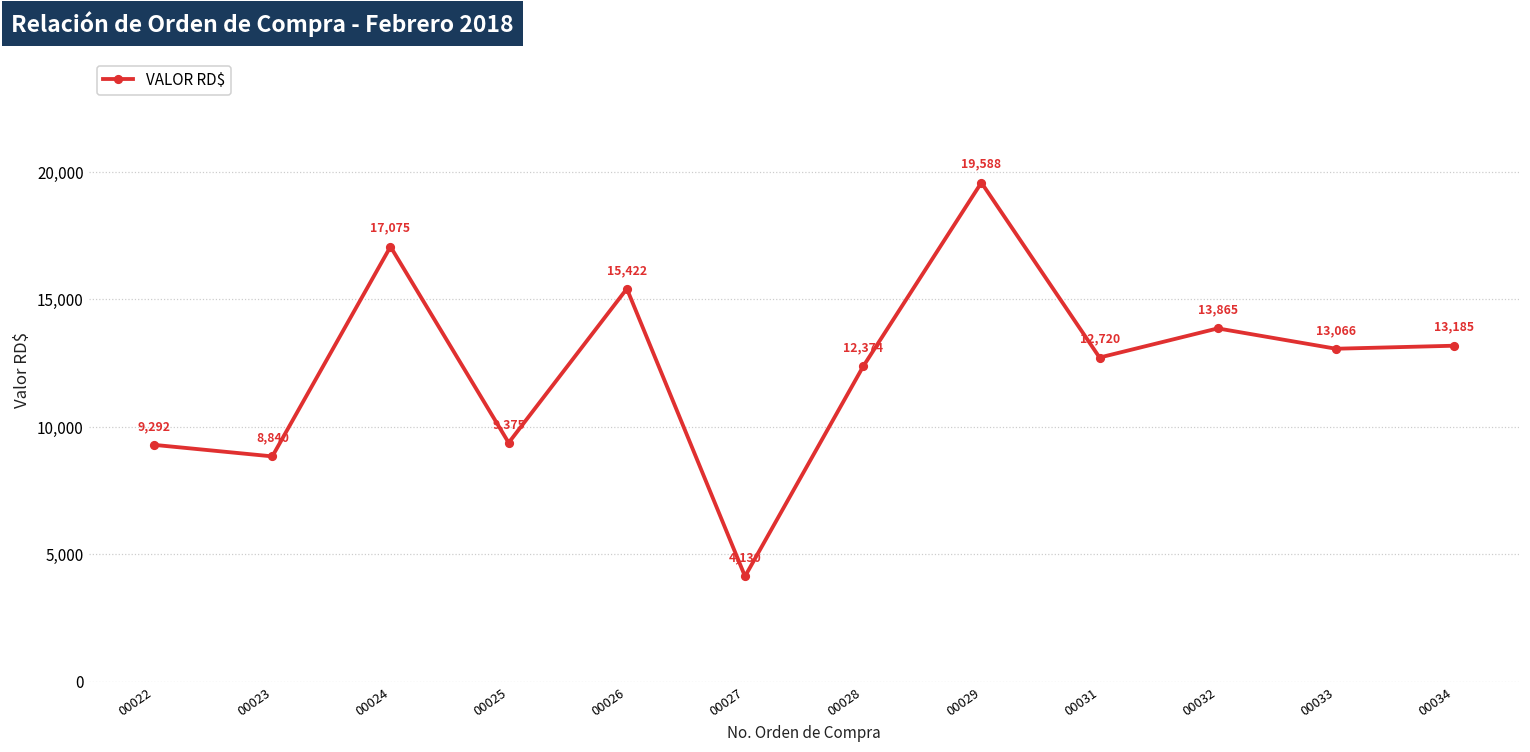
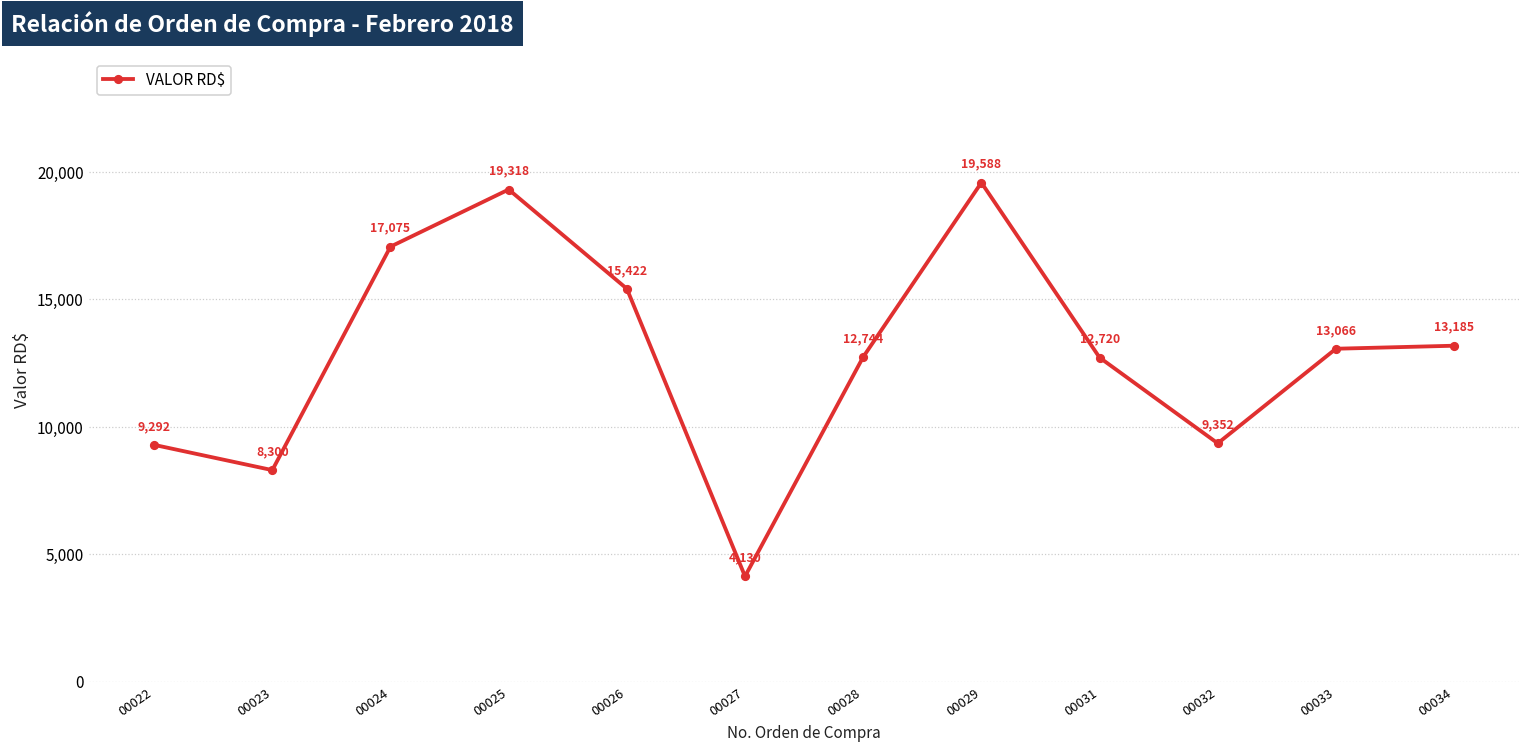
00023: 8,840 -> 8,300
00025: 9,375 -> 19,318
00028: 12,374 -> 12,744
00032: 13,865 -> 9,352
